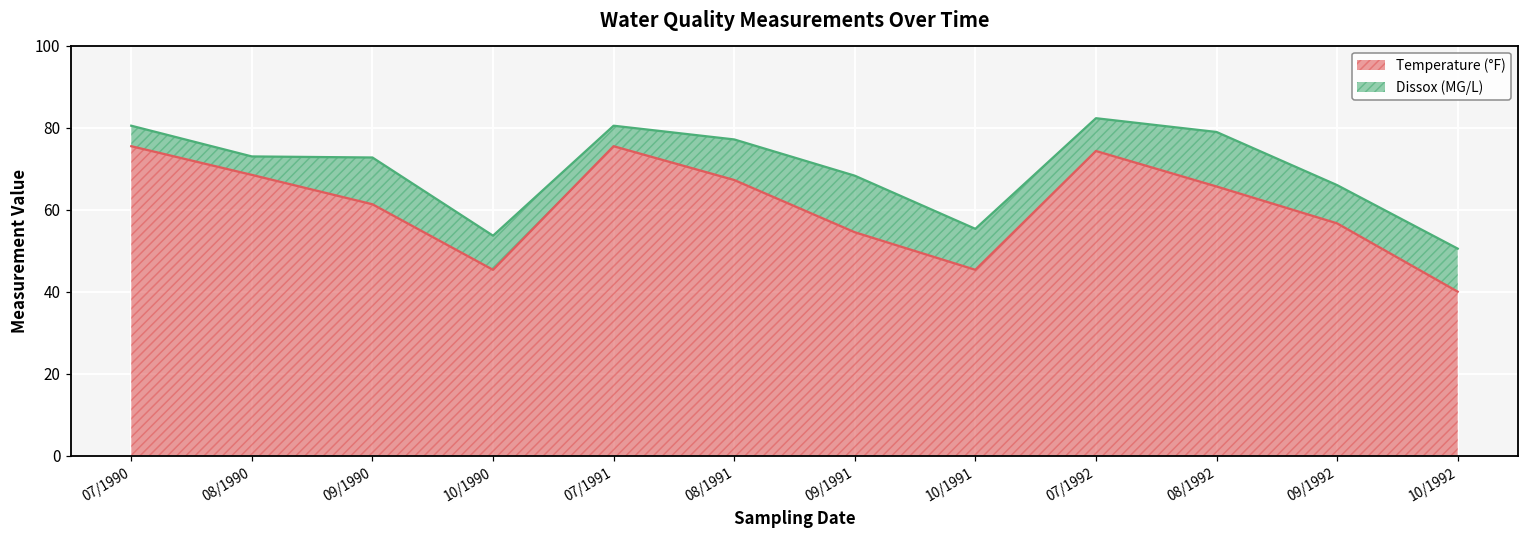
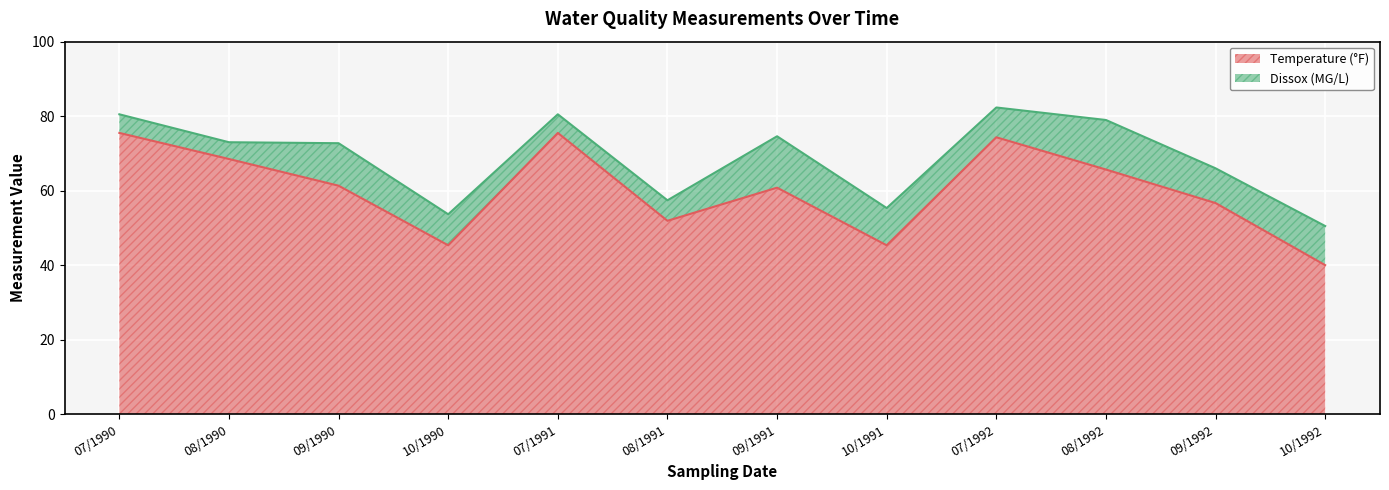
Temperature (°F), 08/1991: 67 -> 52
Dissox (MG/L), 08/1991: 10 -> 6
Temperature (°F), 09/1991: 55 -> 61
